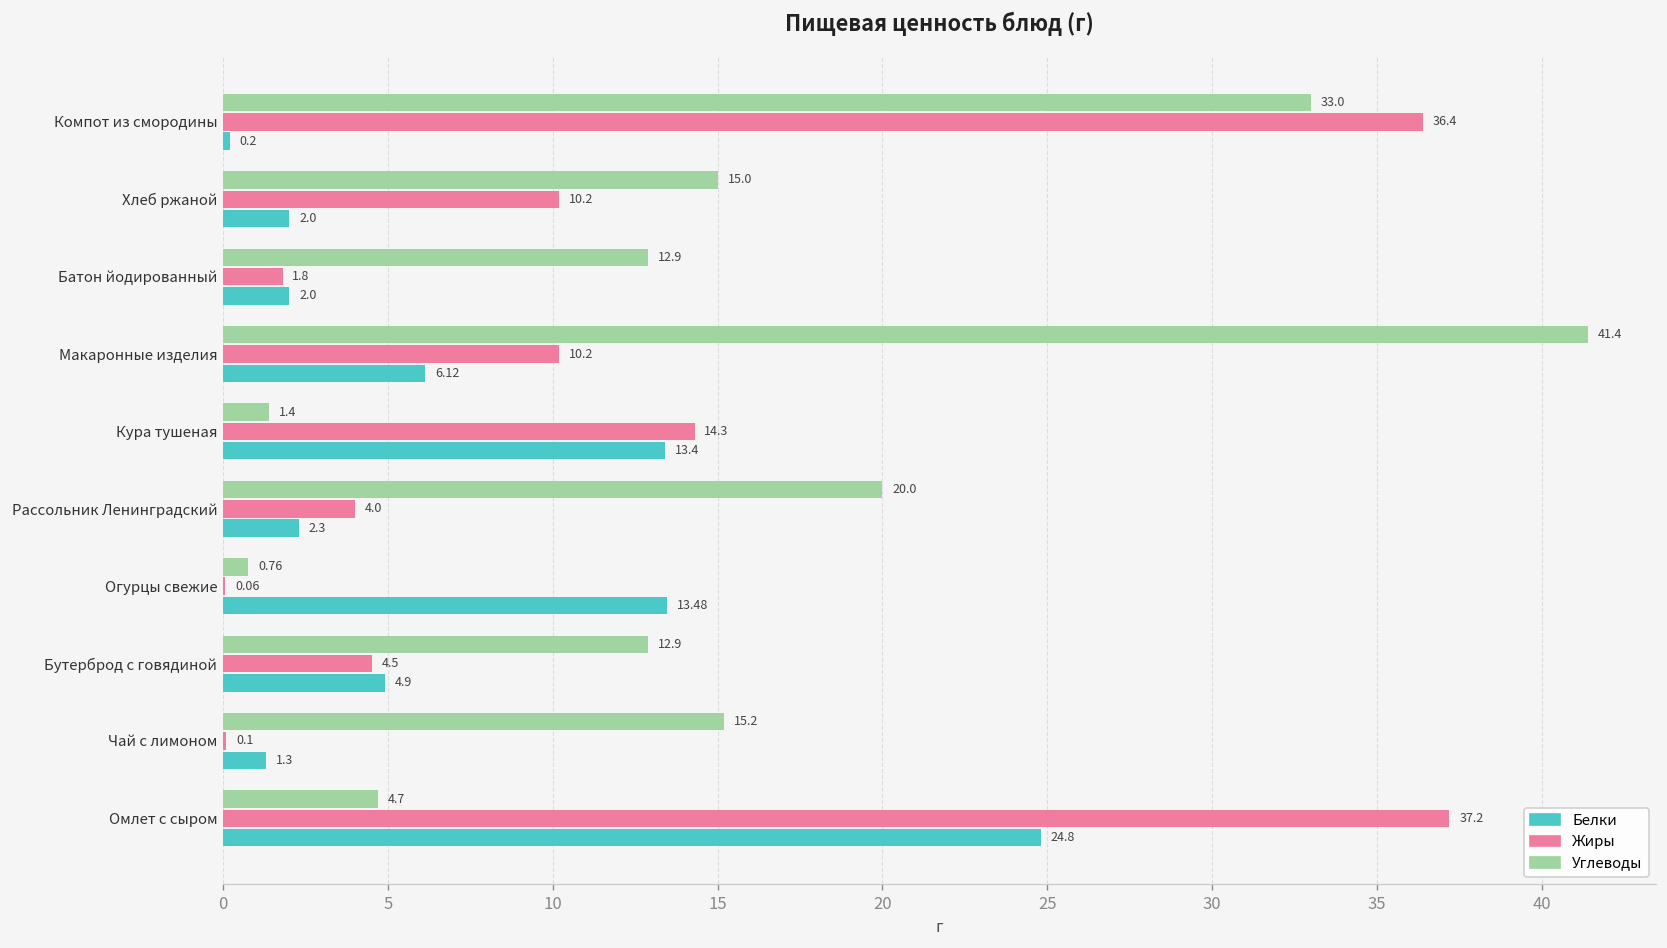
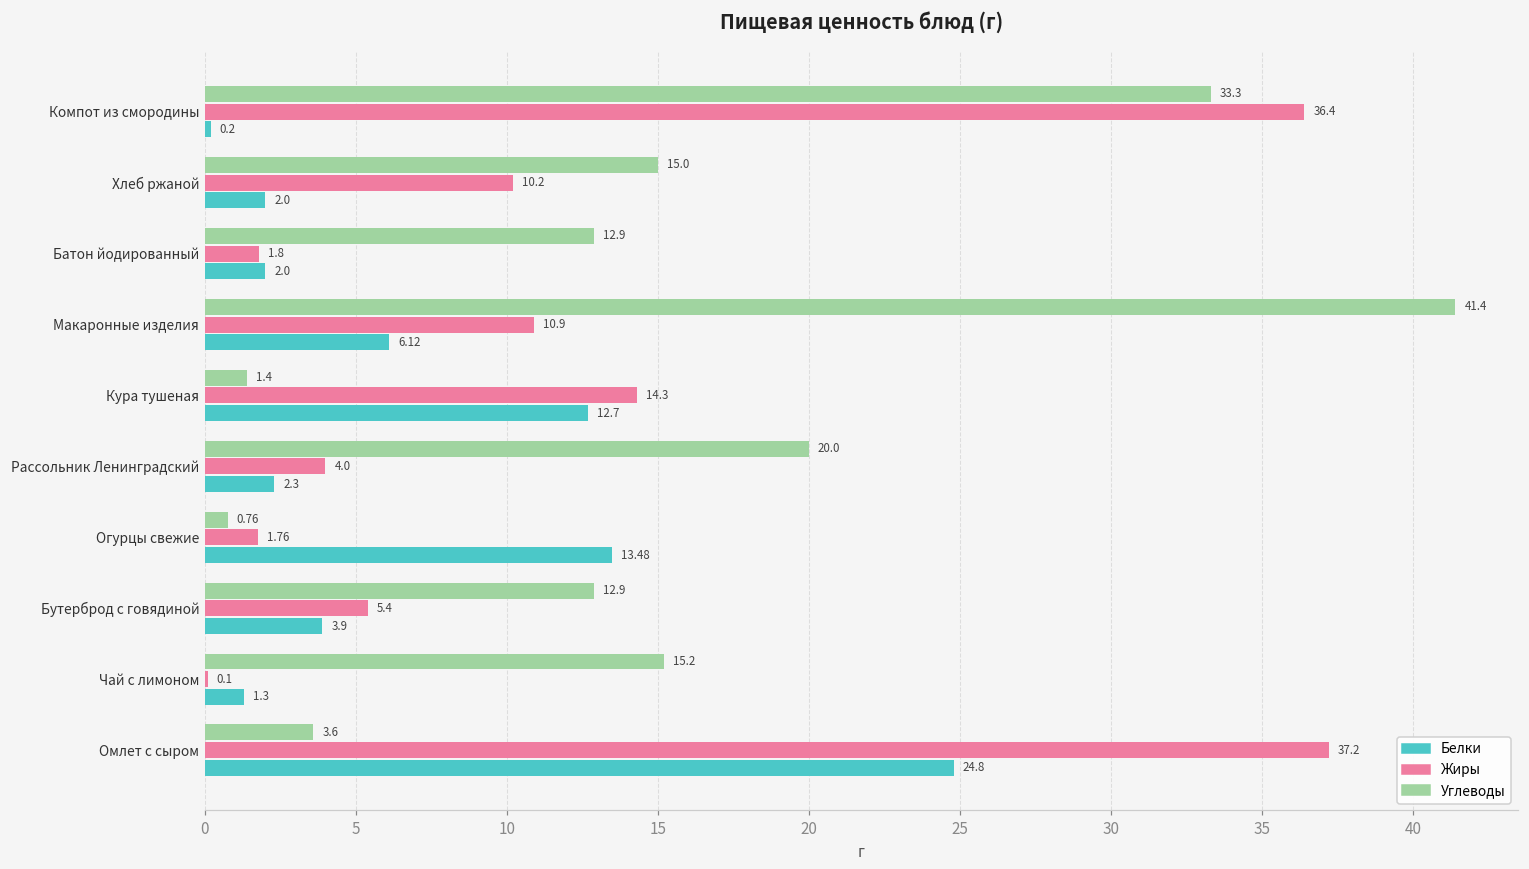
Углеводы, Компот из смородины: 33.0 -> 33.3
Жиры, Макаронные изделия: 10.2 -> 10.9
Белки, Кура тушеная: 13.4 -> 12.7
Жиры, Огурцы свежие: 0.06 -> 1.76
Жиры, Бутерброд с говядиной: 4.5 -> 5.4
Белки, Бутерброд с говядиной: 4.9 -> 3.9
Углеводы, Омлет с сыром: 4.7 -> 3.6
